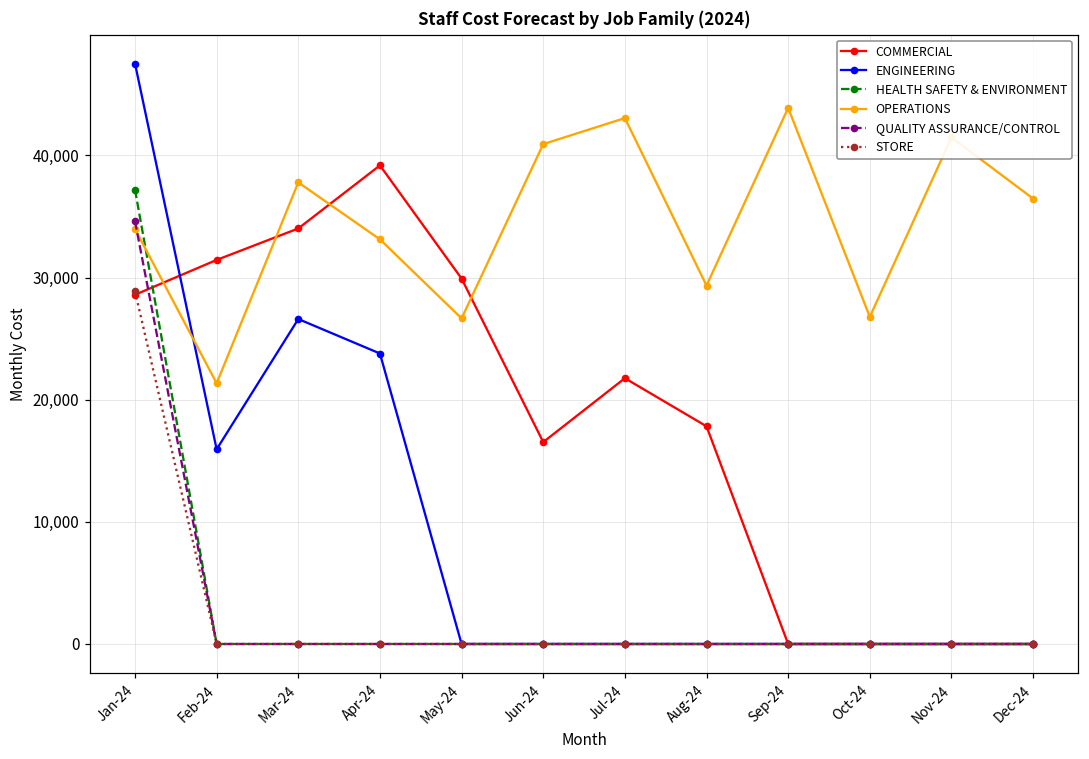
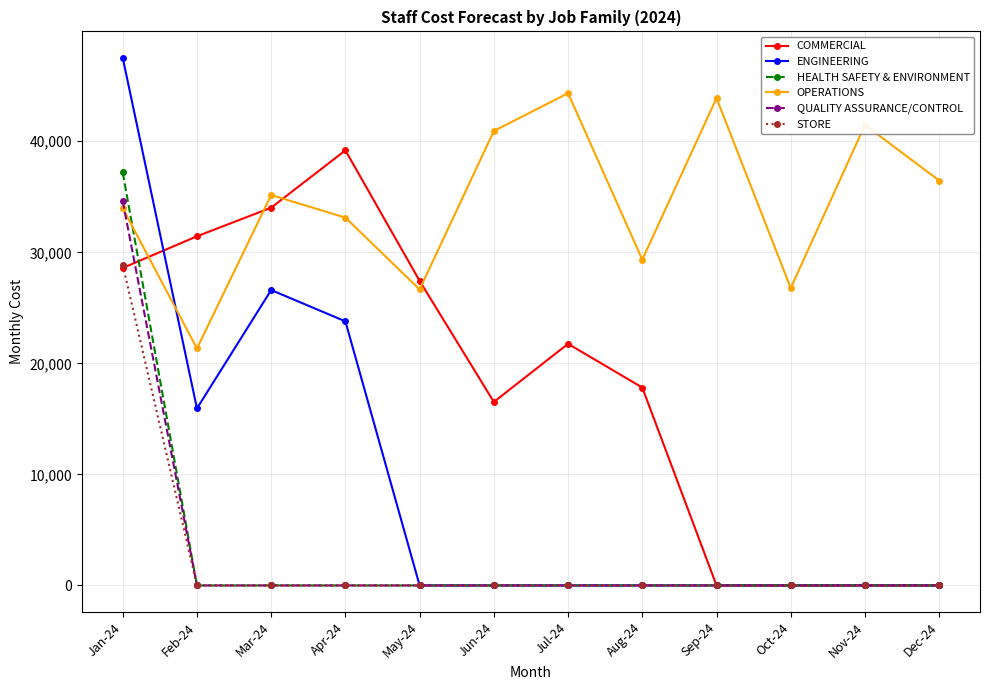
OPERATIONS, Mar-24: 37,800 -> 35,200
COMMERCIAL, May-24: 29,900 -> 27,400
OPERATIONS, Jul-24: 43,100 -> 44,300
